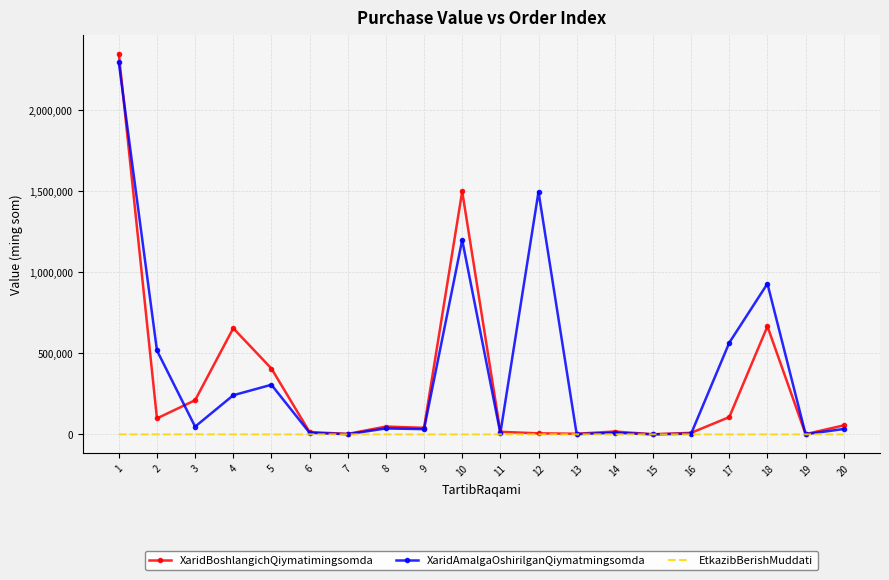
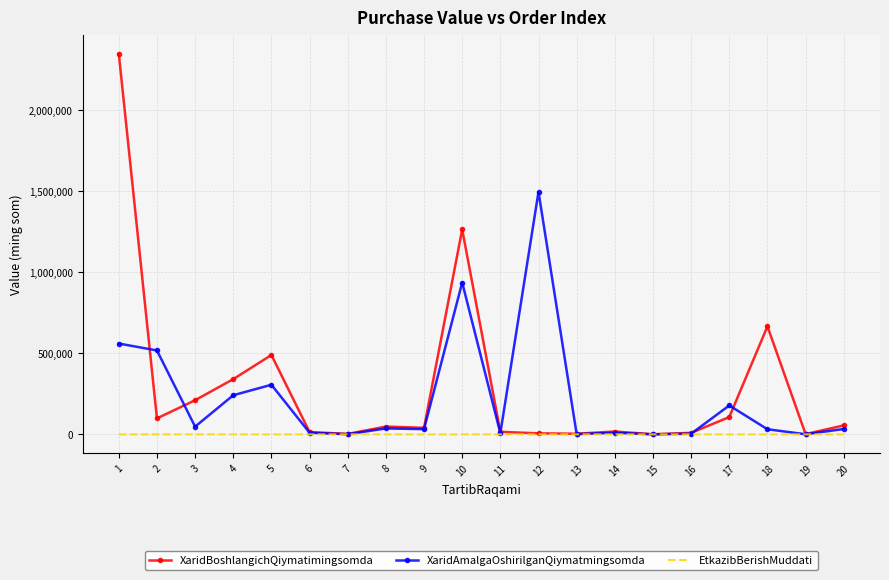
XaridAmalgaOshirilganQiymatmingsomda, 1: 2,300,000 -> 560,000
XaridBoshlangichQiymatimingsomda, 4: 660,000 -> 340,000
XaridBoshlangichQiymatimingsomda, 5: 410,000 -> 490,000
XaridBoshlangichQiymatimingsomda, 10: 1,500,000 -> 1,260,000
XaridAmalgaOshirilganQiymatmingsomda, 10: 1,200,000 -> 940,000
XaridAmalgaOshirilganQiymatmingsomda, 17: 570,000 -> 180,000
XaridAmalgaOshirilganQiymatmingsomda, 18: 930,000 -> 30,000
